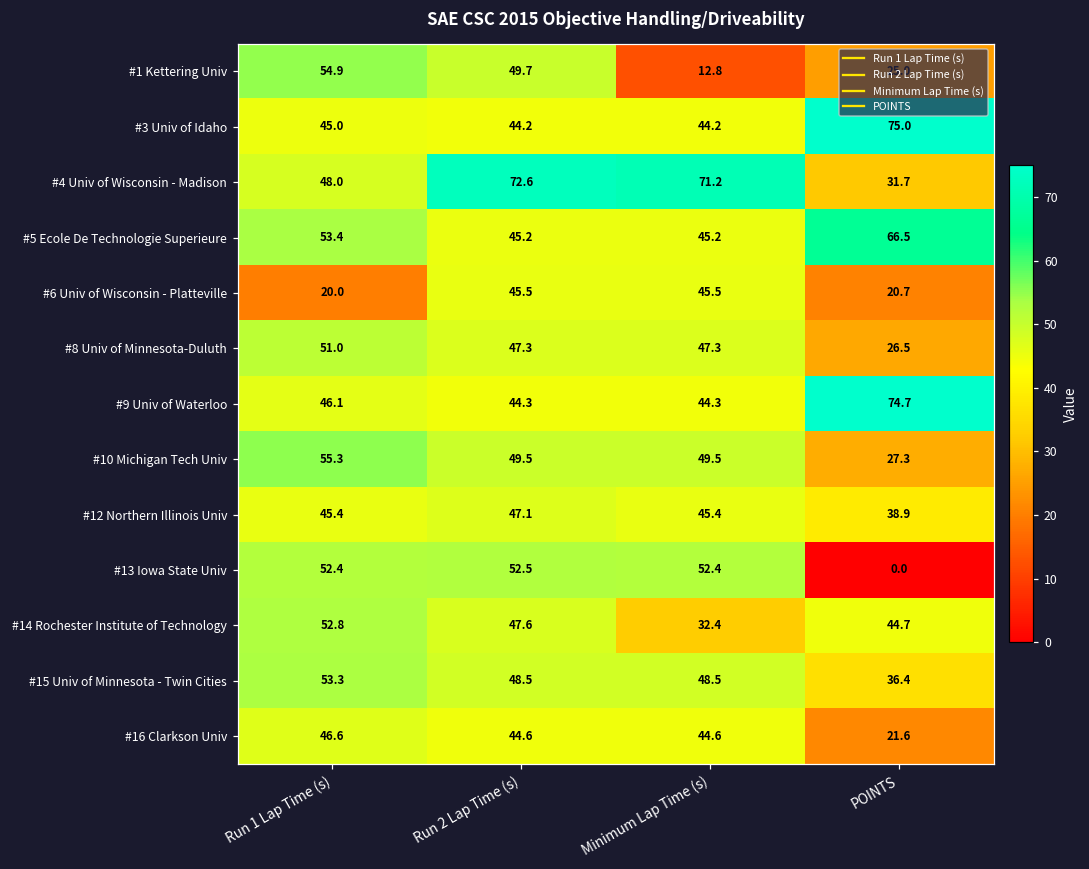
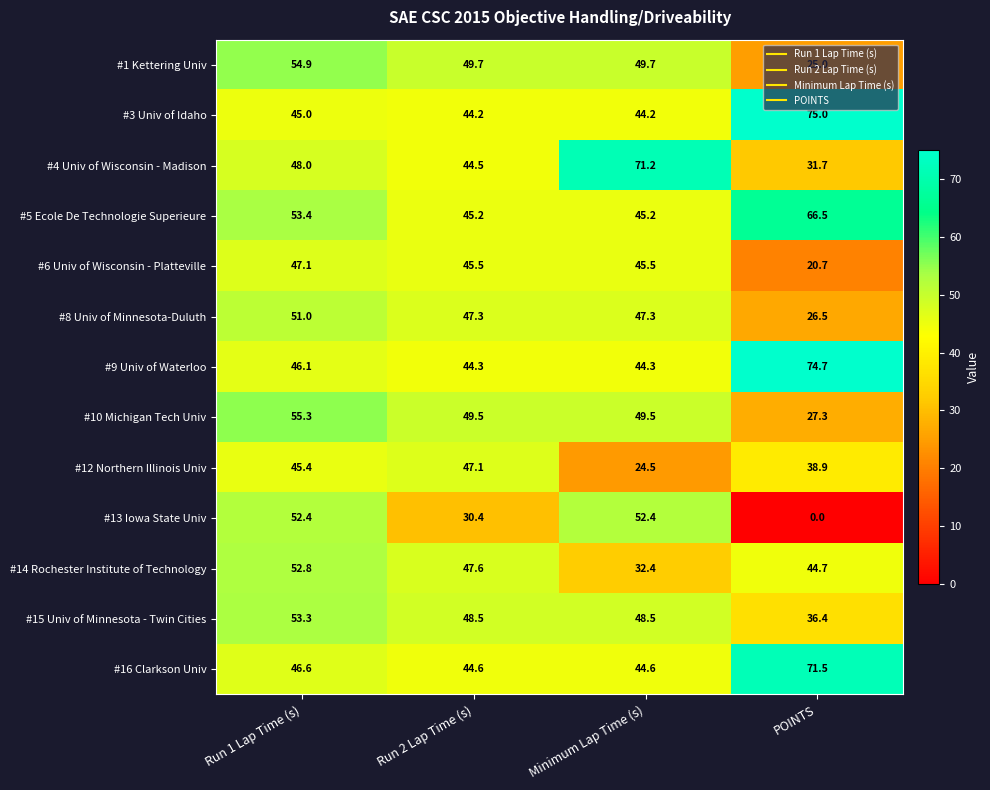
#1 Kettering Univ, Minimum Lap Time (s): 12.8 -> 49.7
#4 Univ of Wisconsin - Madison, Run 2 Lap Time (s): 72.6 -> 44.5
#6 Univ of Wisconsin - Platteville, Run 1 Lap Time (s): 20.0 -> 47.1
#12 Northern Illinois Univ, Minimum Lap Time (s): 45.4 -> 24.5
#13 Iowa State Univ, Run 2 Lap Time (s): 52.5 -> 30.4
#16 Clarkson Univ, POINTS: 21.6 -> 71.5
